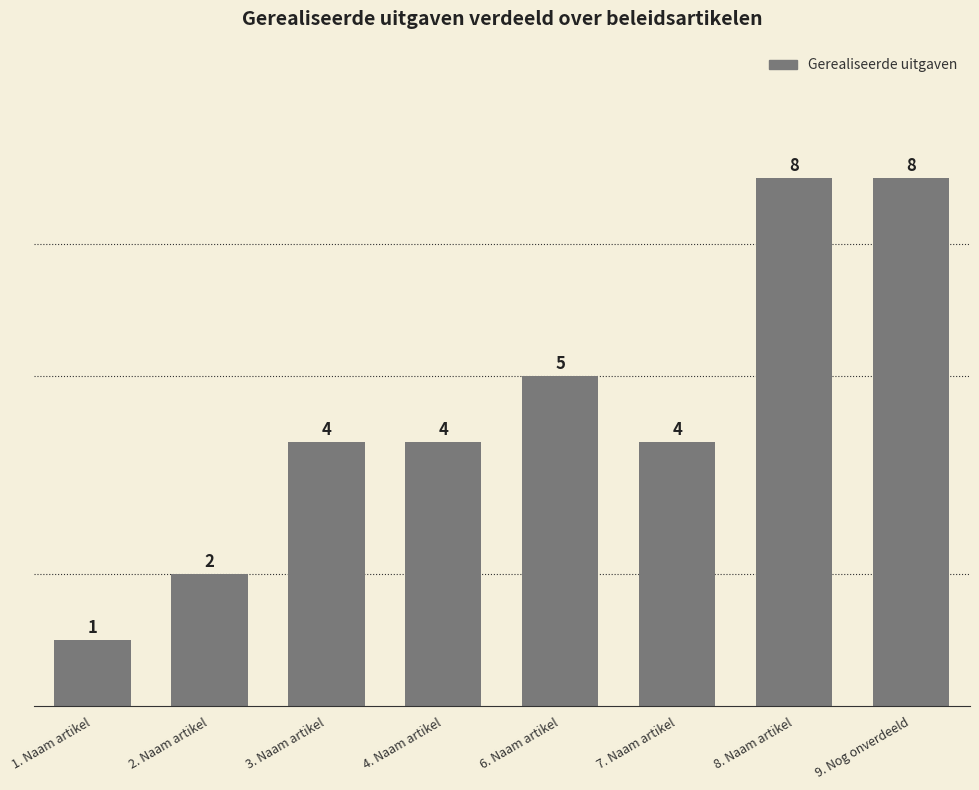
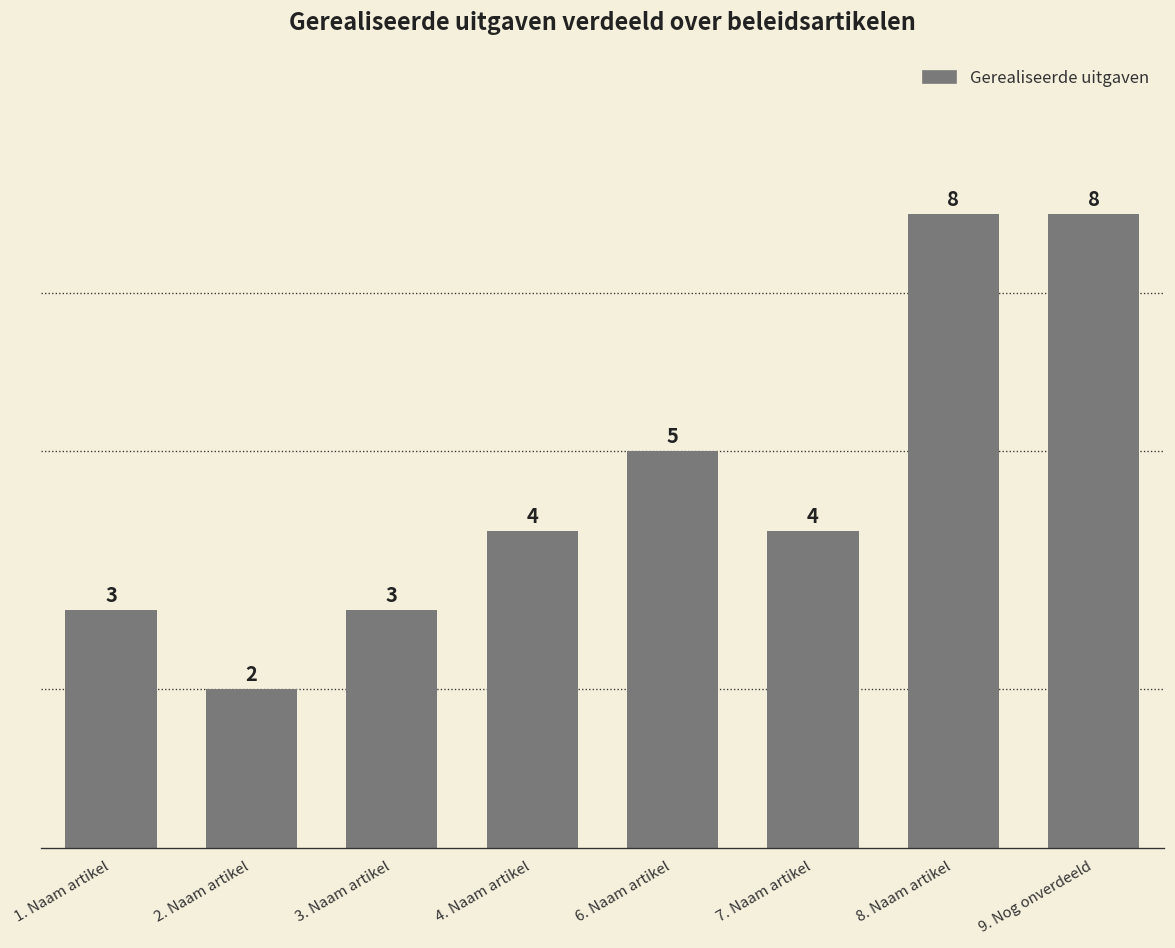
1. Naam artikel: 1 -> 3
3. Naam artikel: 4 -> 3
